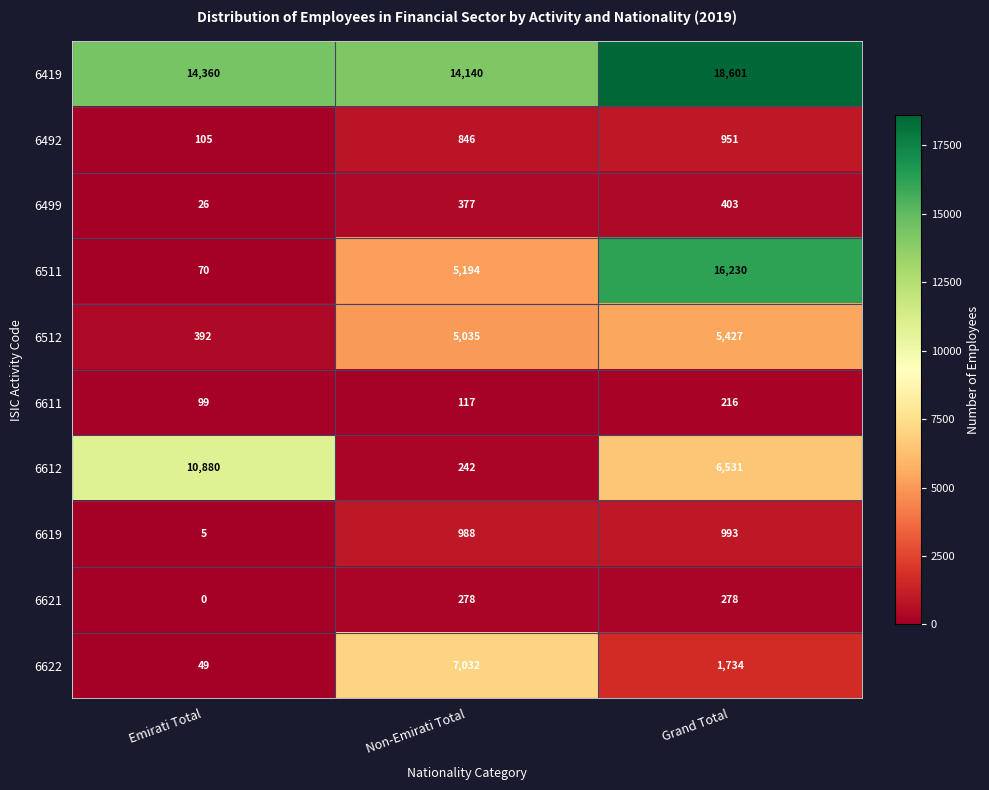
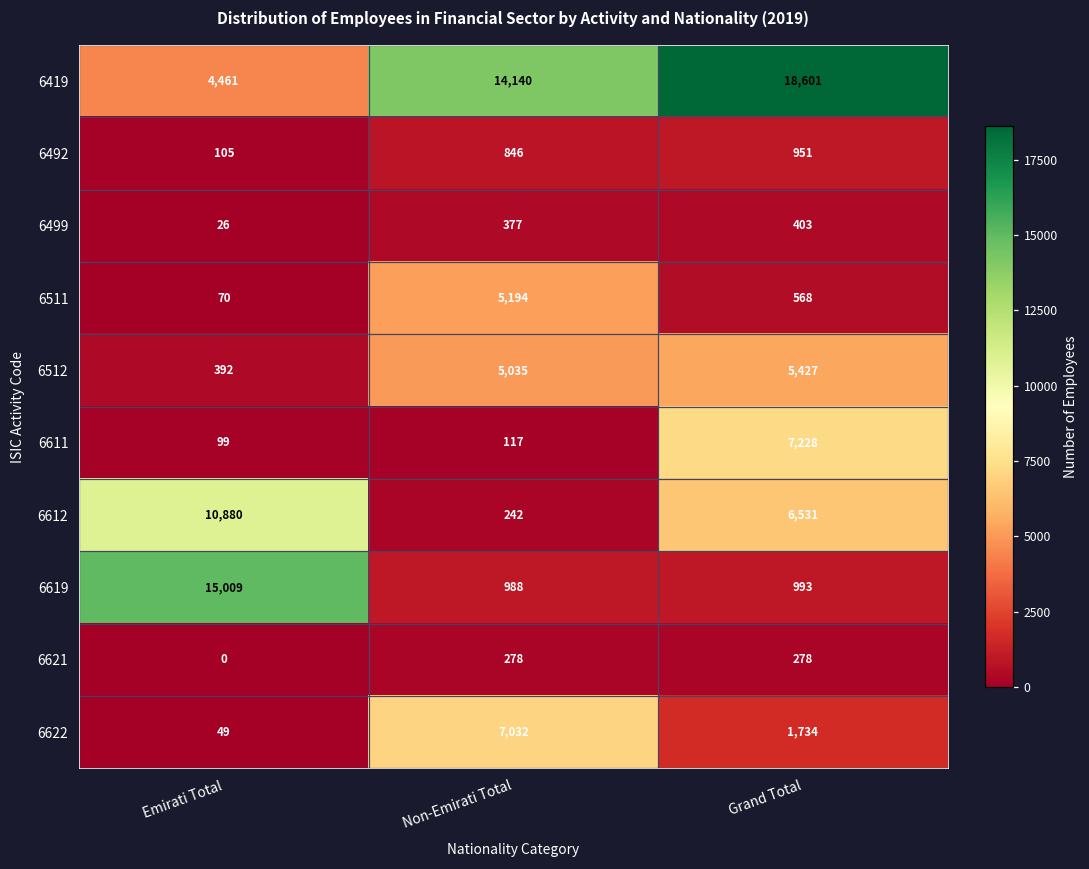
6419, Emirati Total: 14,360 -> 4,461
6511, Grand Total: 16,230 -> 568
6611, Grand Total: 216 -> 7,228
6619, Emirati Total: 5 -> 15,009
